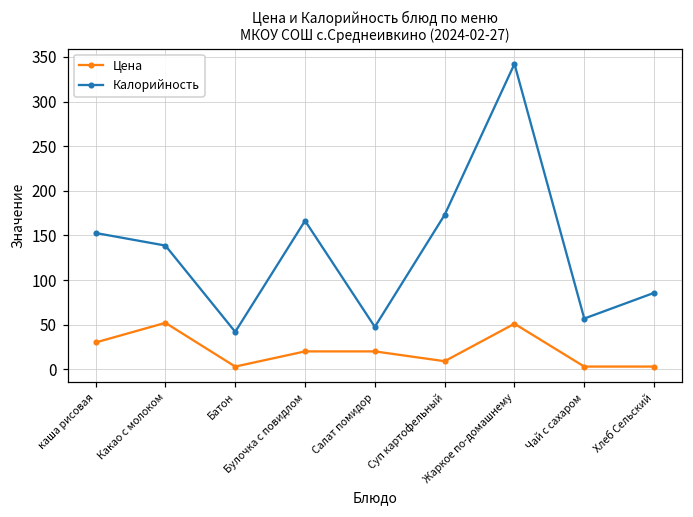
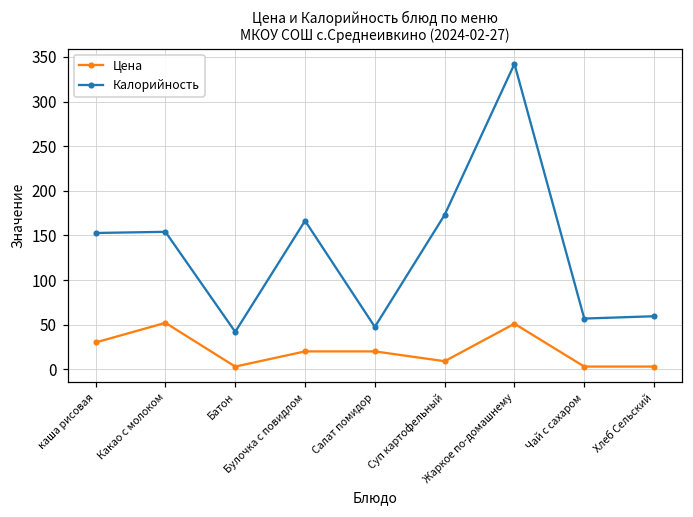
Калорийность, Какао с молоком: 140 -> 150
Калорийность, Хлеб Сельский: 90 -> 60
